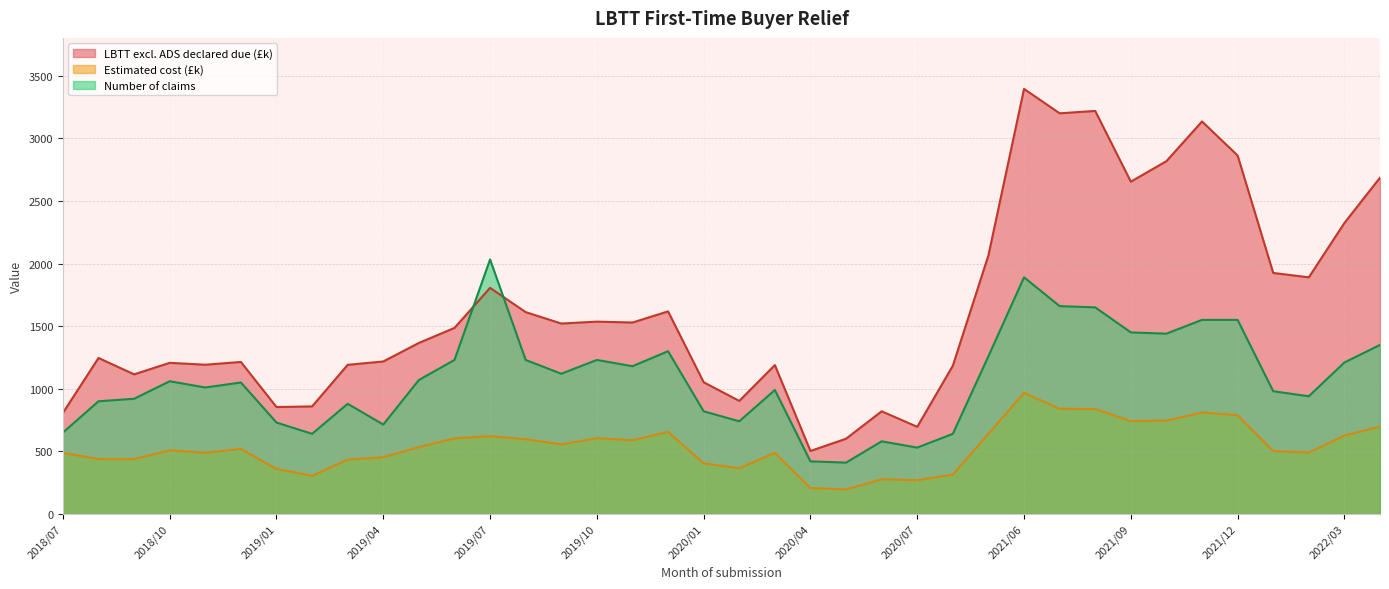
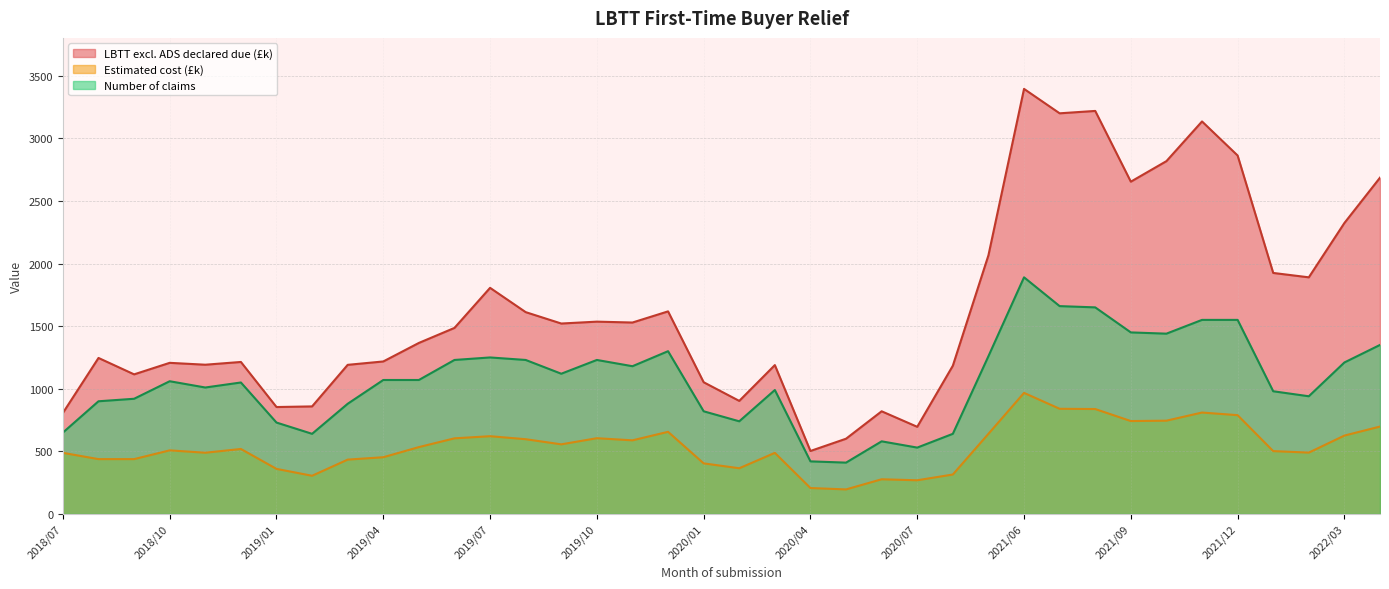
Number of claims, 2019/04: 710 -> 1070
Number of claims, 2019/07: 2030 -> 1250
